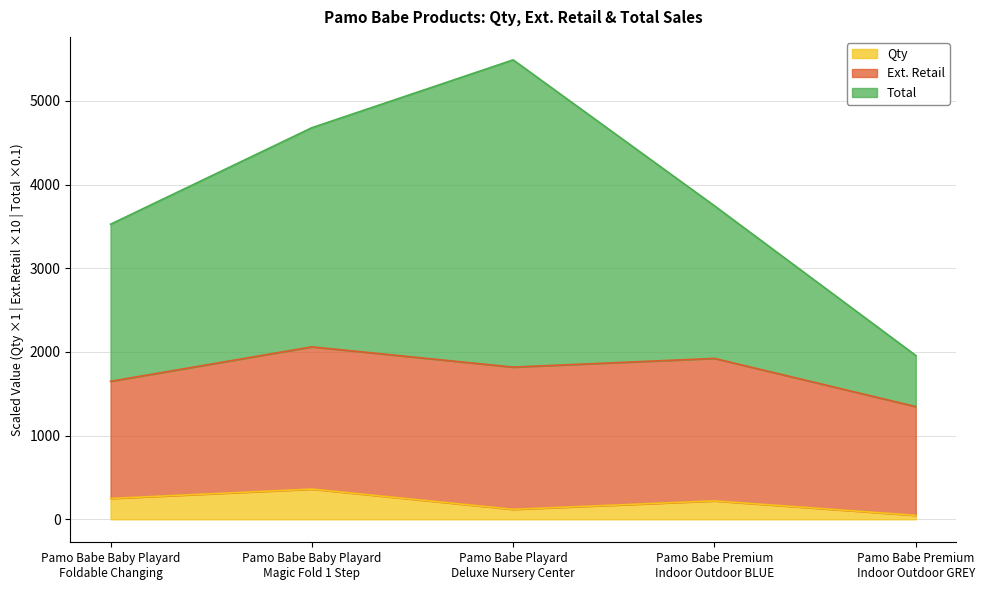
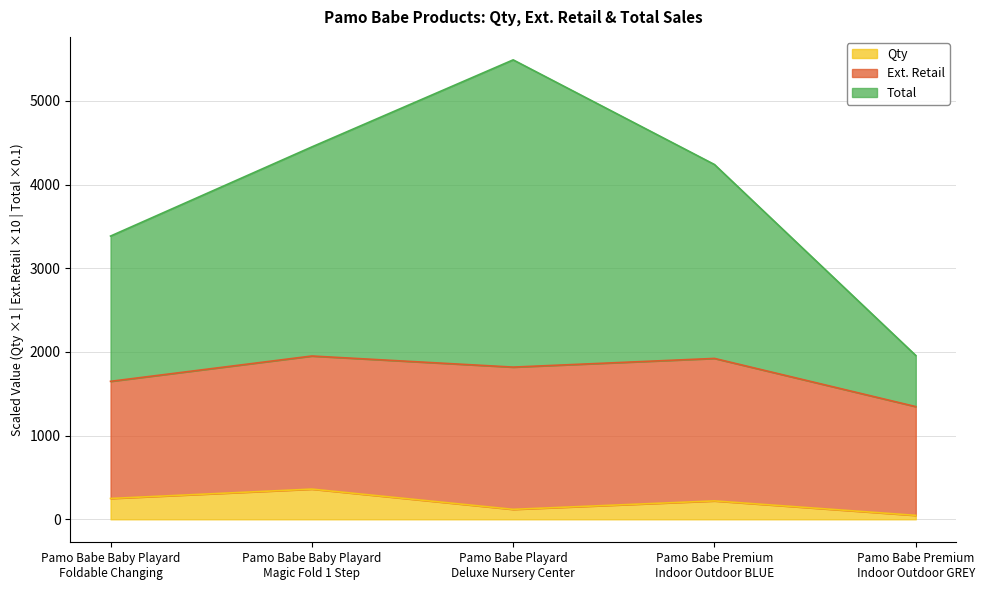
Total, Pamo Babe Baby Playard Foldable Changing: 1900 -> 1700
Ext. Retail, Pamo Babe Baby Playard Magic Fold 1 Step: 1700 -> 1600
Total, Pamo Babe Baby Playard Magic Fold 1 Step: 2600 -> 2500
Total, Pamo Babe Premium Indoor Outdoor BLUE: 1800 -> 2300
